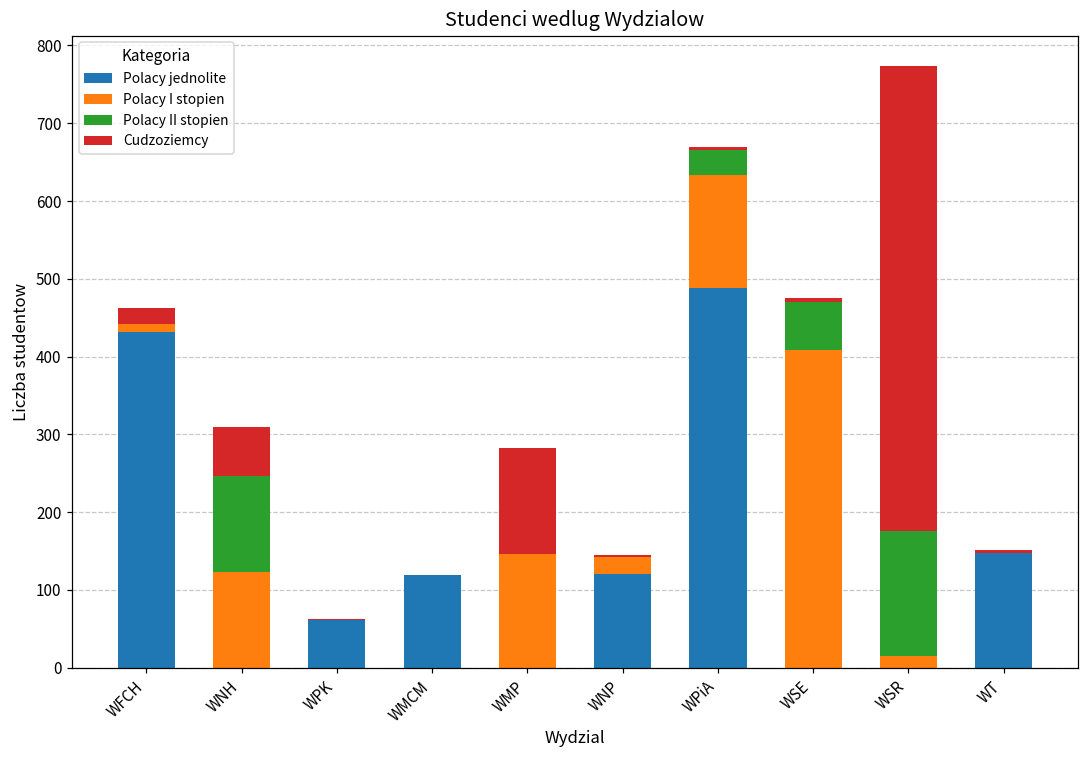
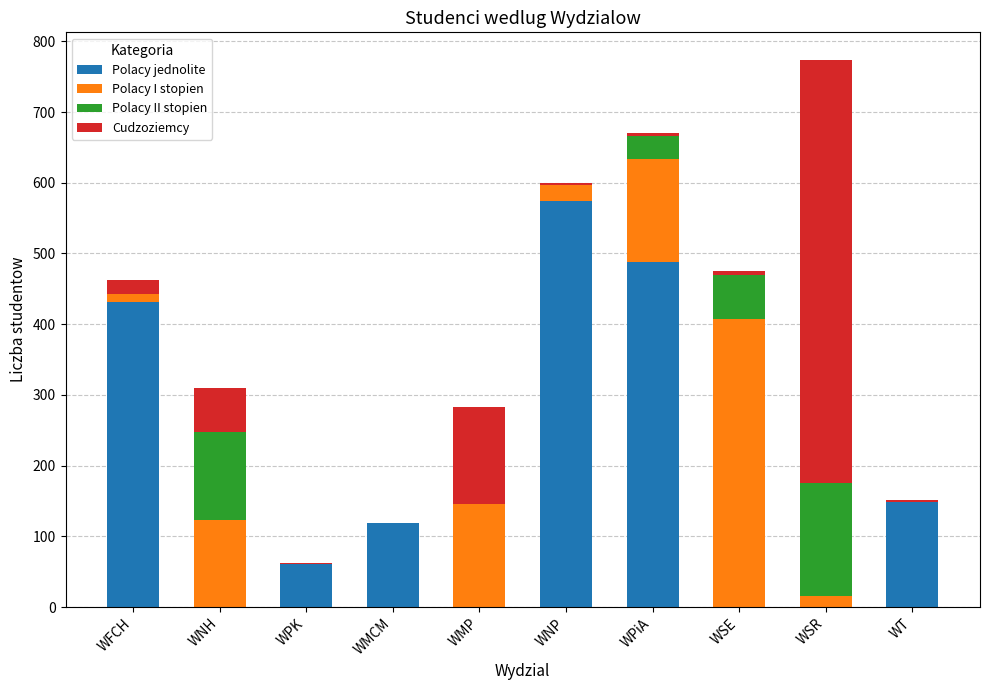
Polacy jednolite, WNP: 120 -> 570
